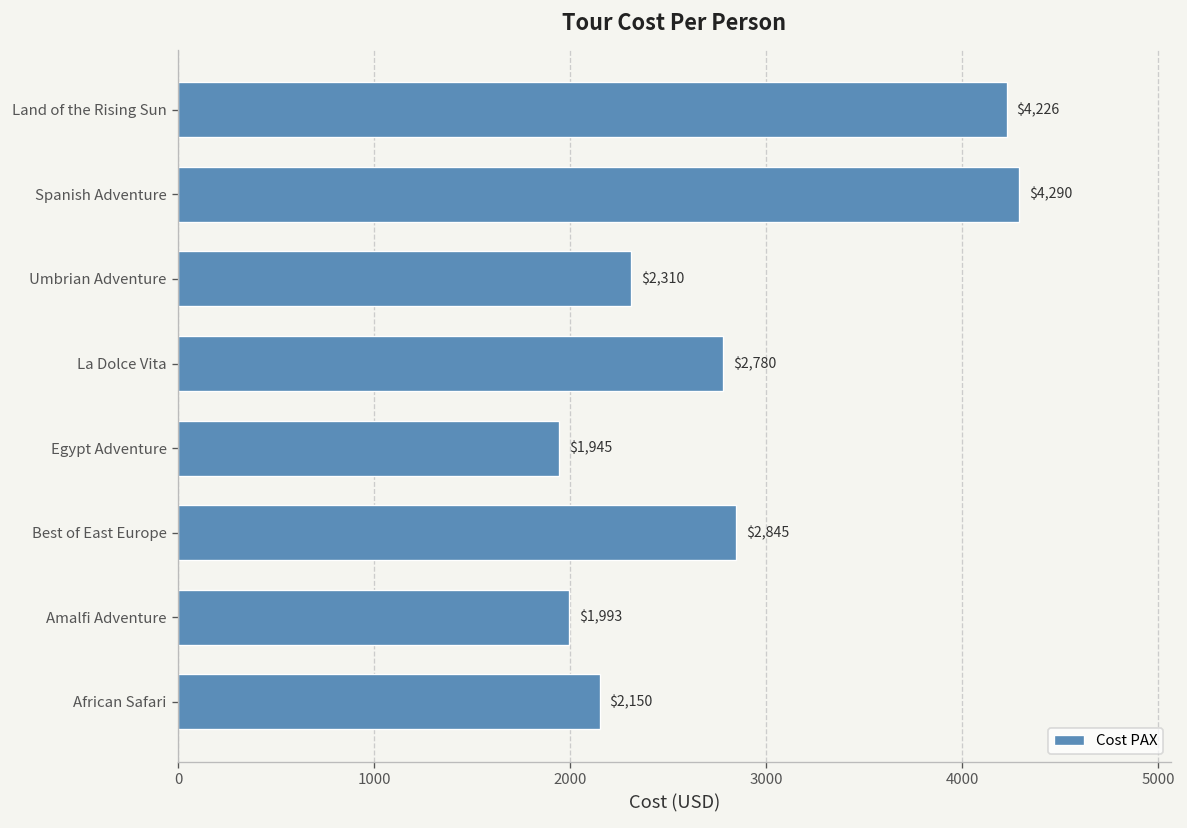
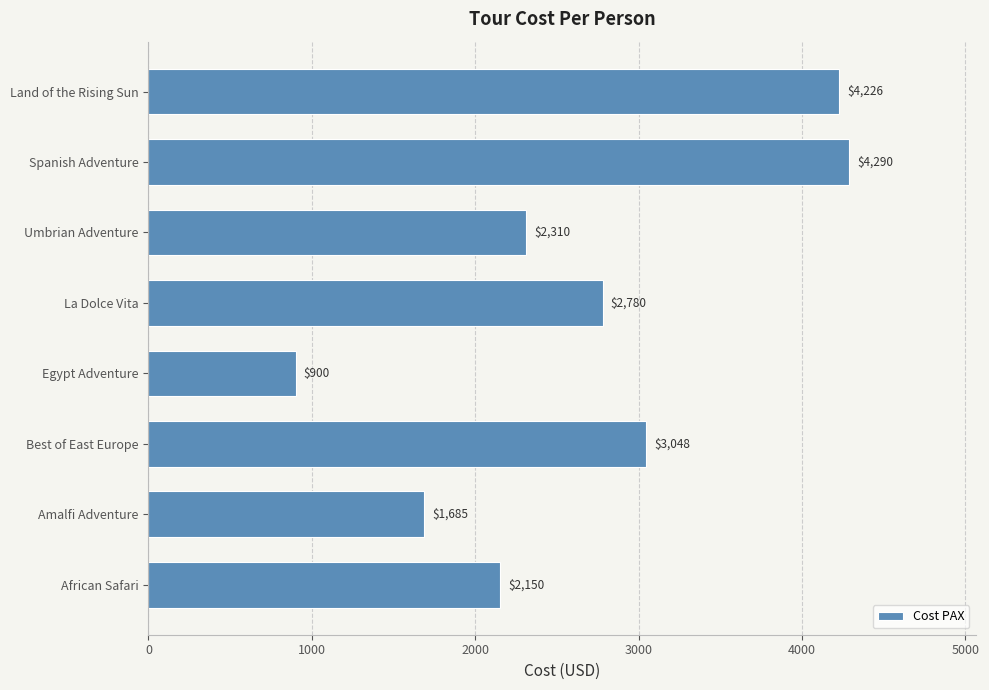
Egypt Adventure: $1,945 -> $900
Best of East Europe: $2,845 -> $3,048
Amalfi Adventure: $1,993 -> $1,685
